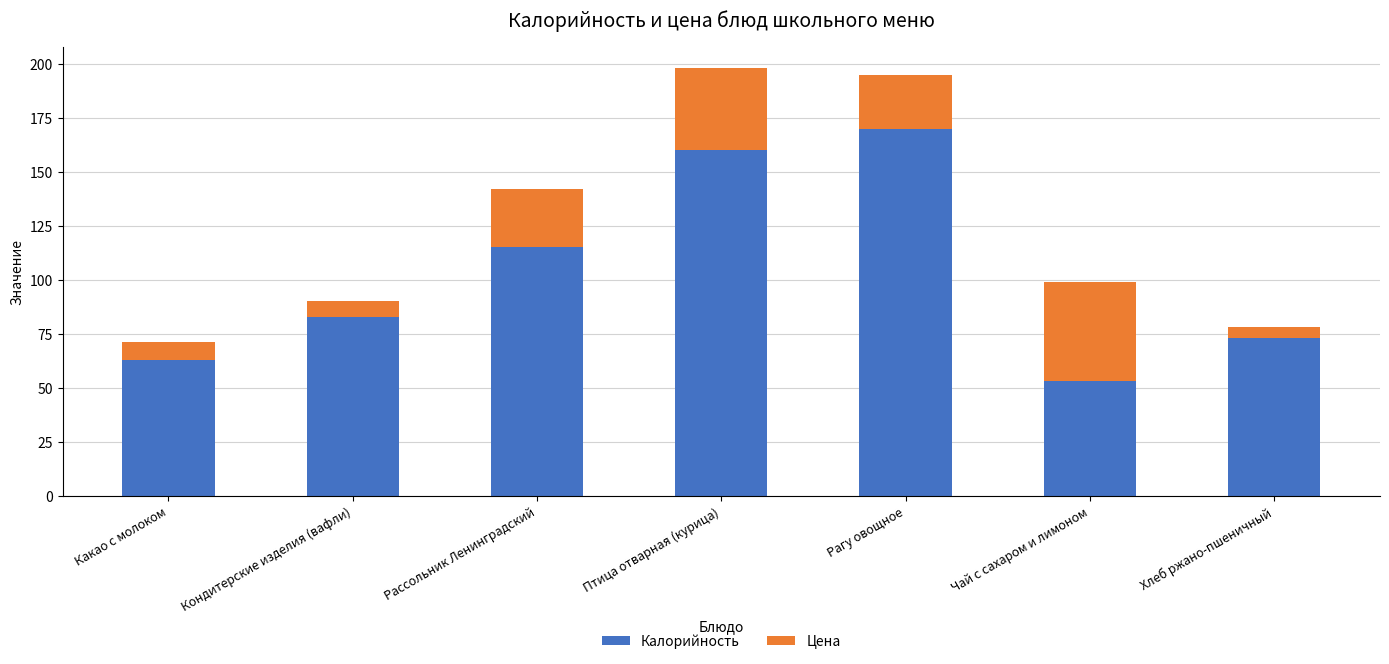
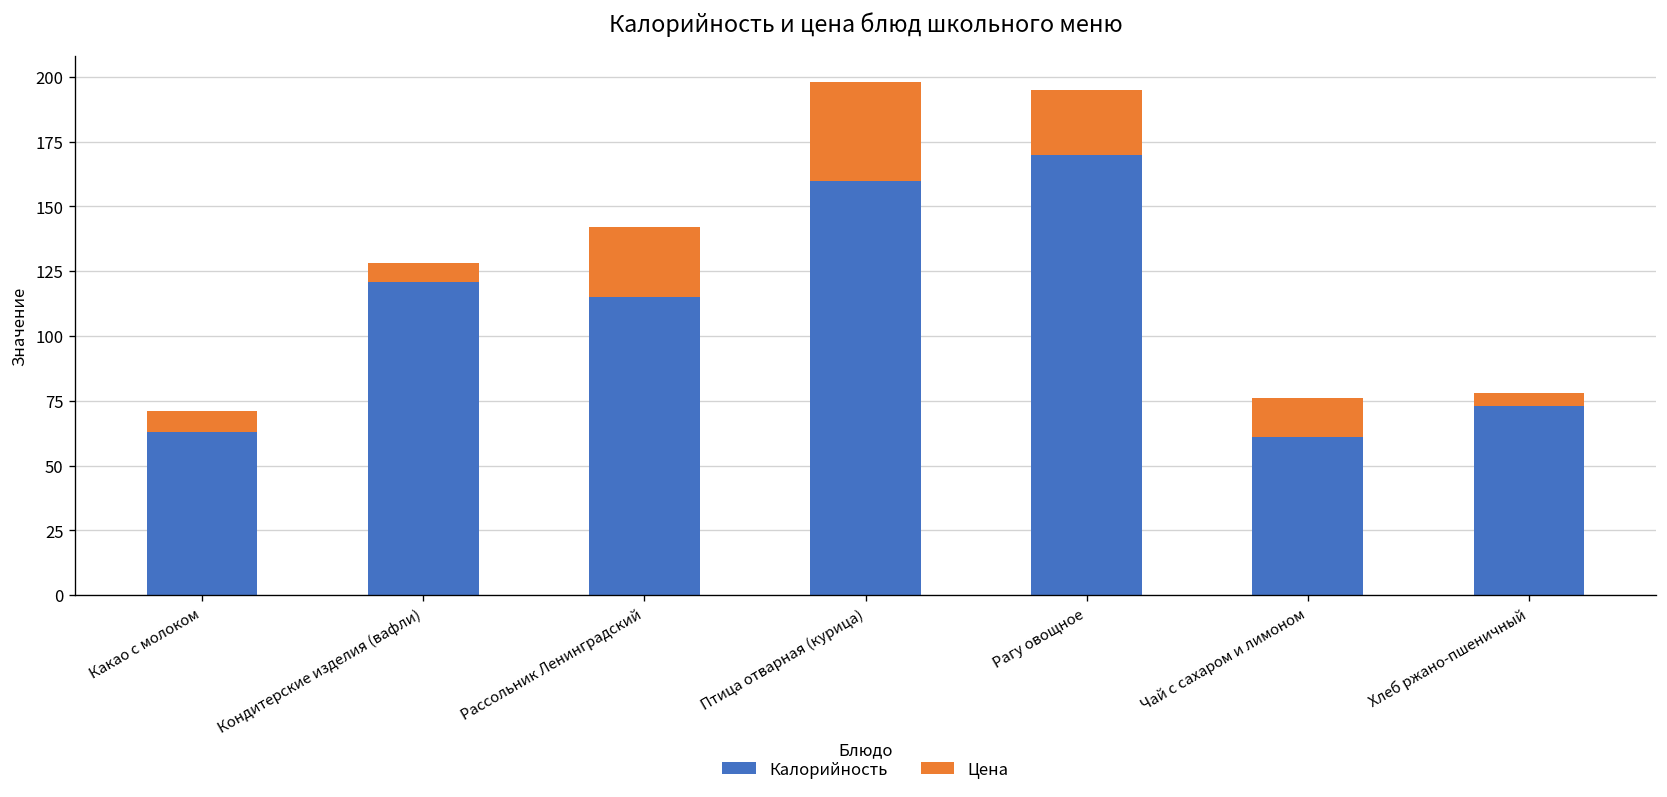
Калорийность, Кондитерские изделия (вафли): 83 -> 121
Калорийность, Чай с сахаром и лимоном: 53 -> 61
Цена, Чай с сахаром и лимоном: 46 -> 15
